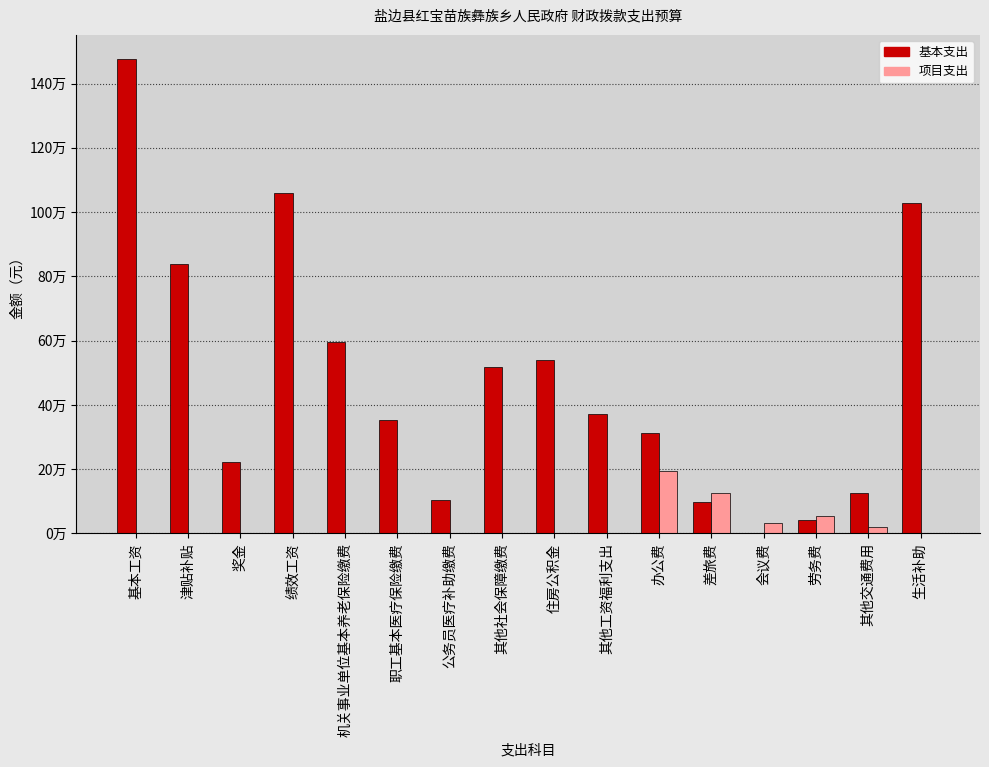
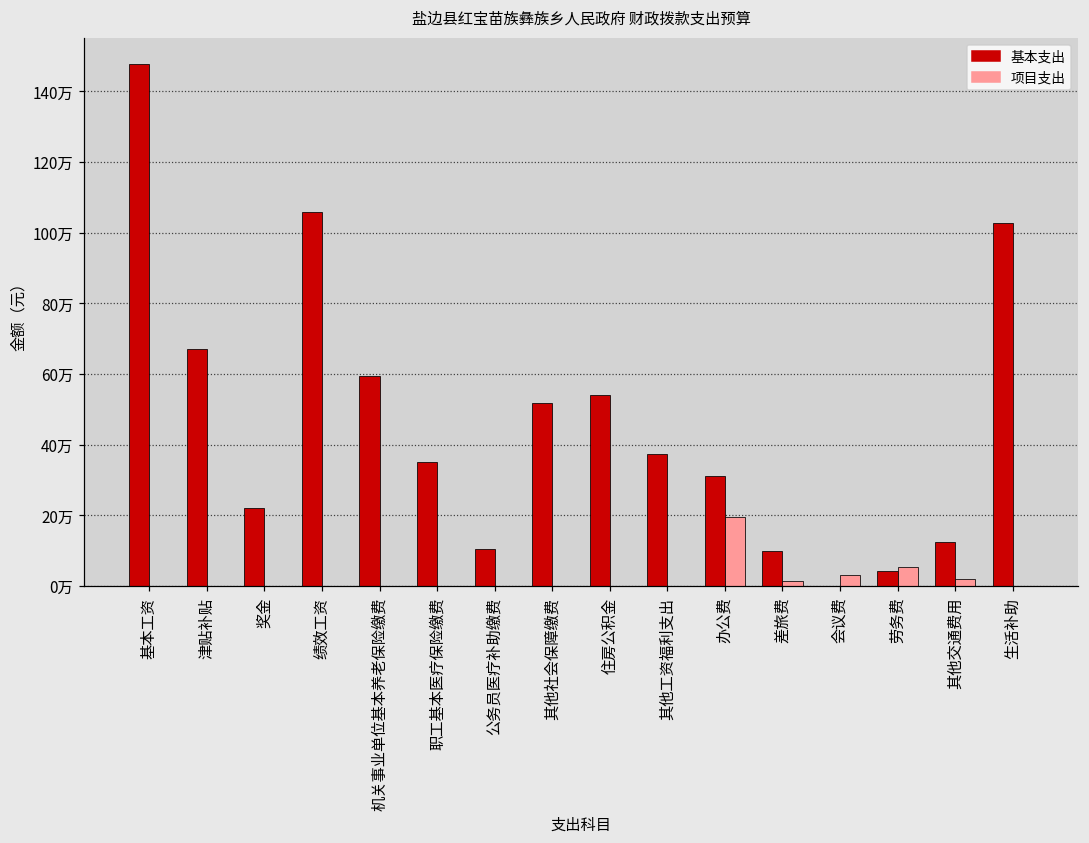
基本支出, 津贴补贴: 84万 -> 67万
项目支出, 差旅费: 13万 -> 2万
